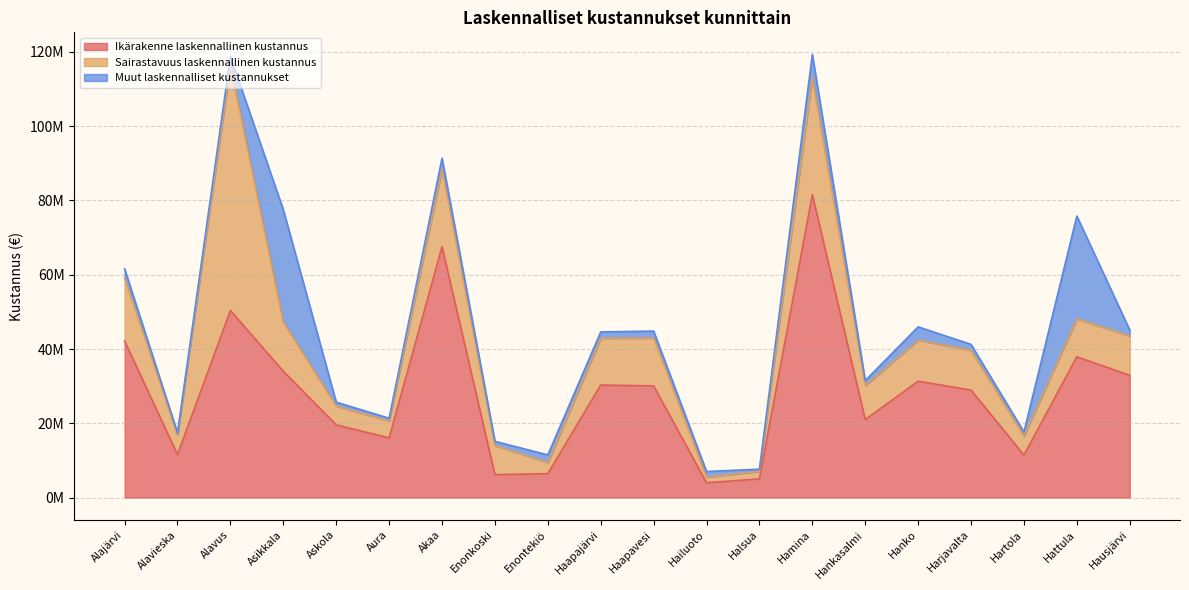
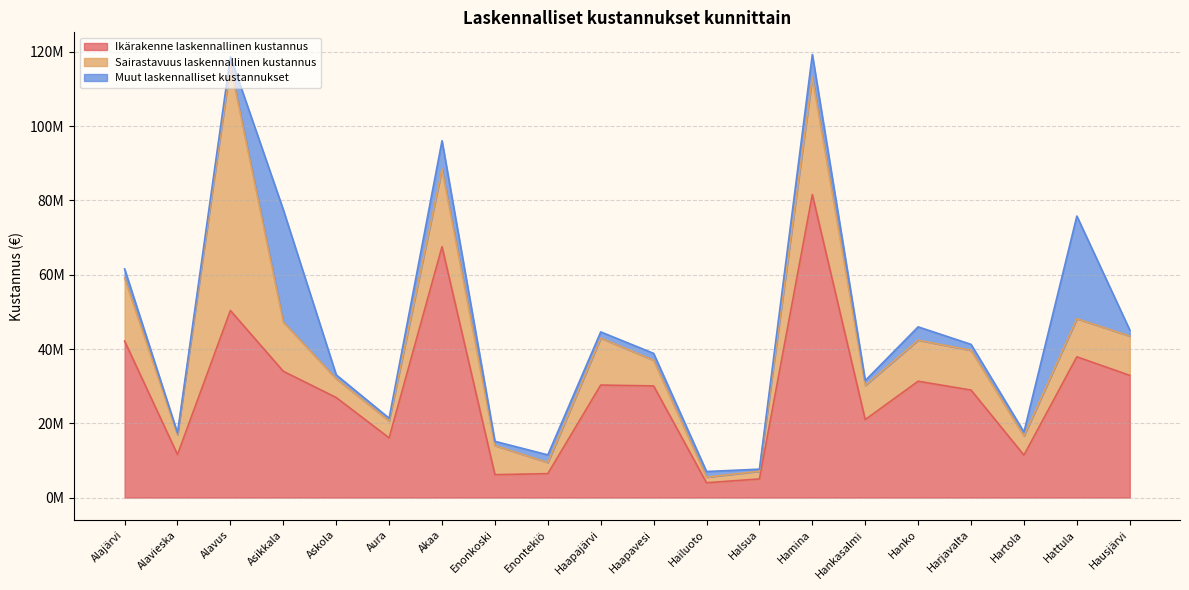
Ikärakenne laskennallinen kustannus, Askola: 20000000 -> 27000000
Muut laskennalliset kustannukset, Akaa: 3000000 -> 8000000
Sairastavuus laskennallinen kustannus, Haapavesi: 13000000 -> 7000000
